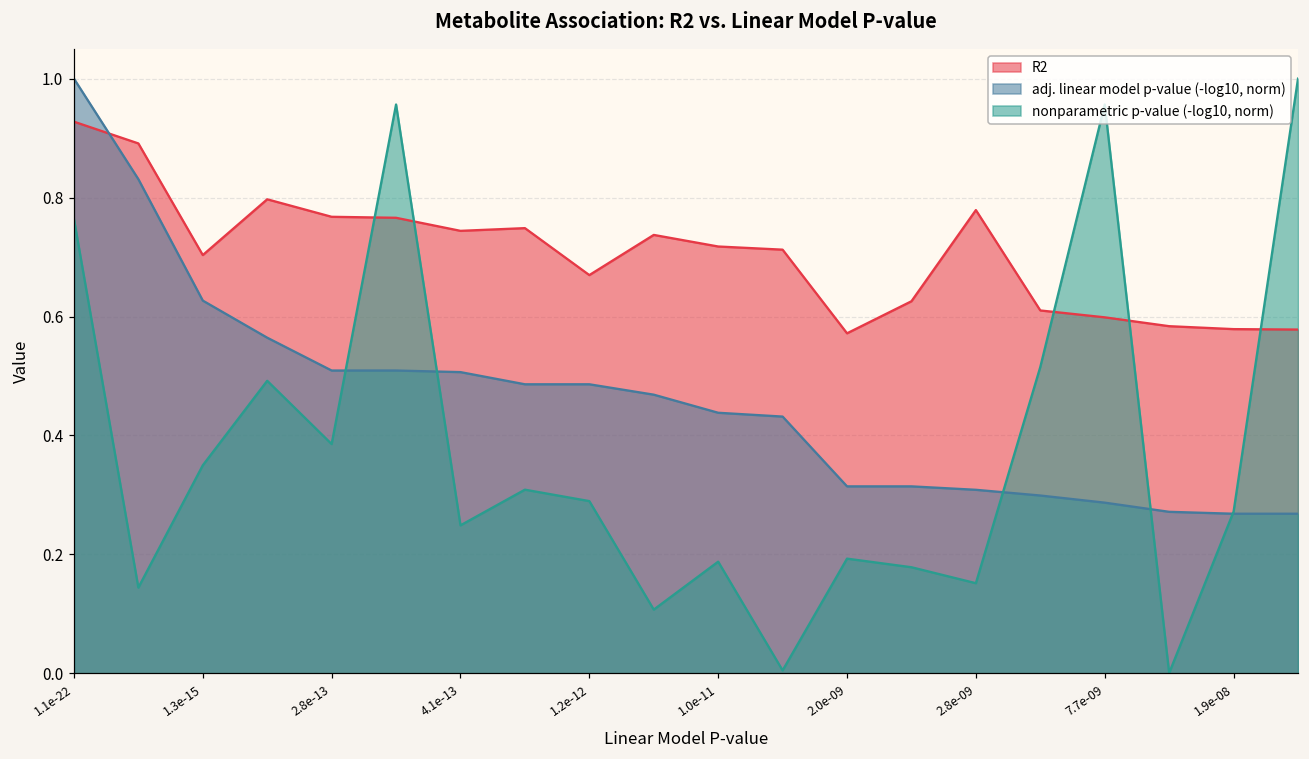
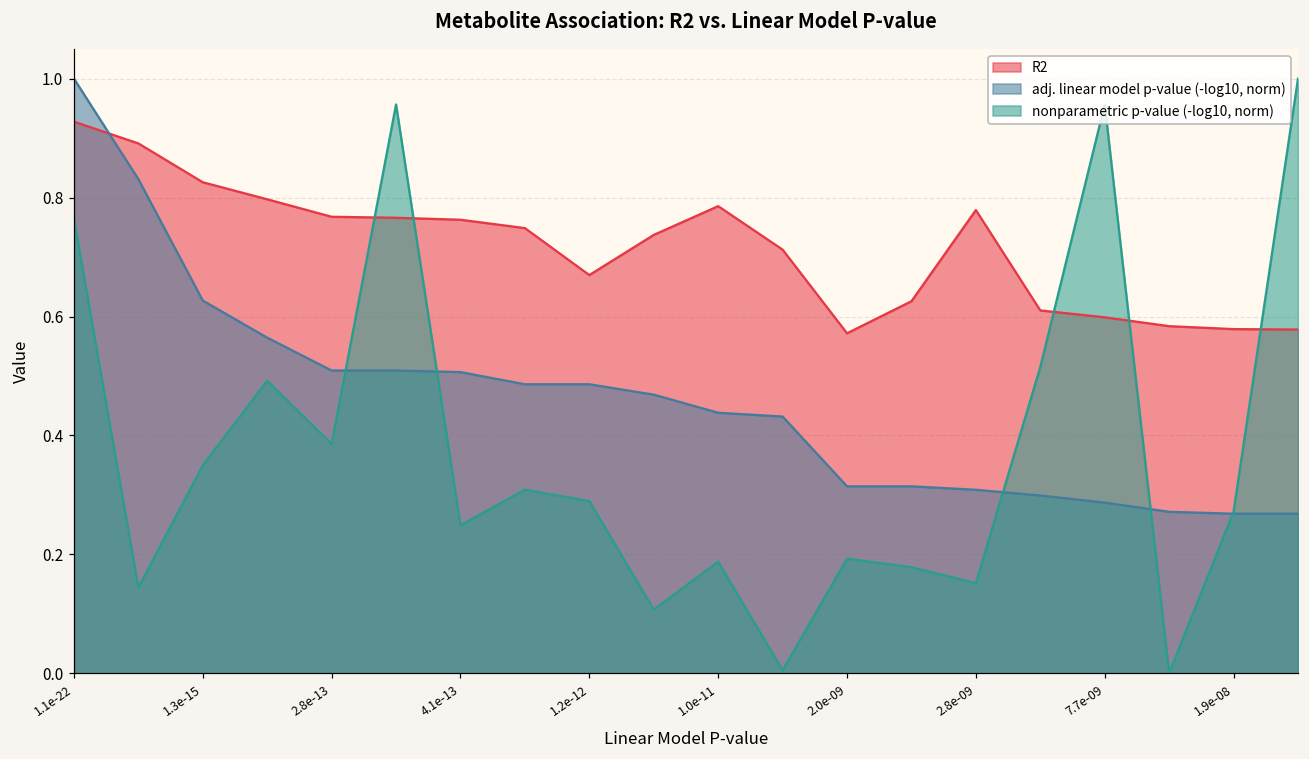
R2, 1.3e-15: 0.70 -> 0.83
R2, 4.1e-13: 0.74 -> 0.76
R2, 1.0e-11: 0.72 -> 0.79
